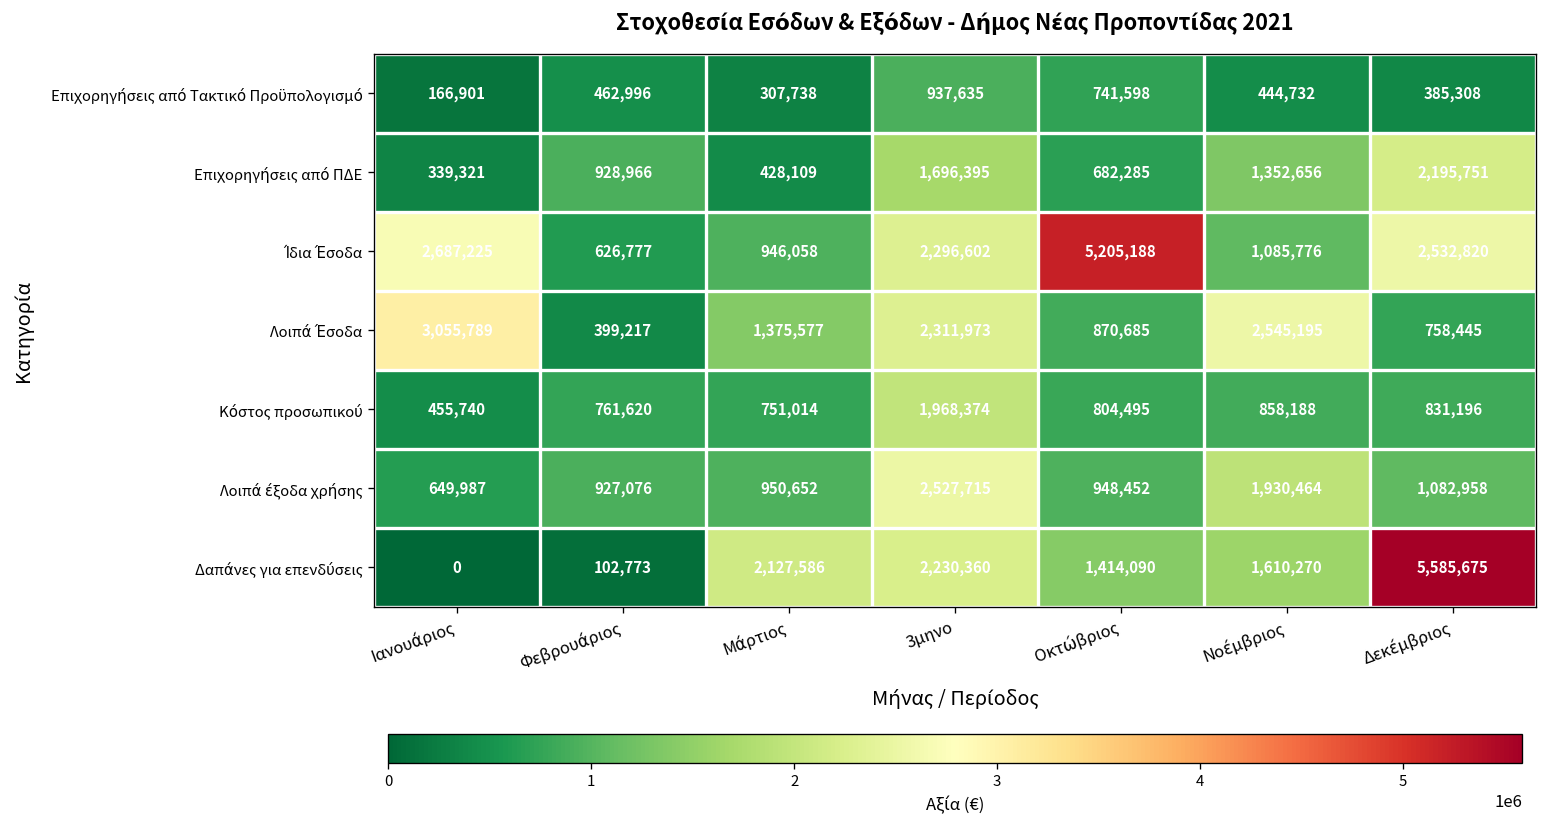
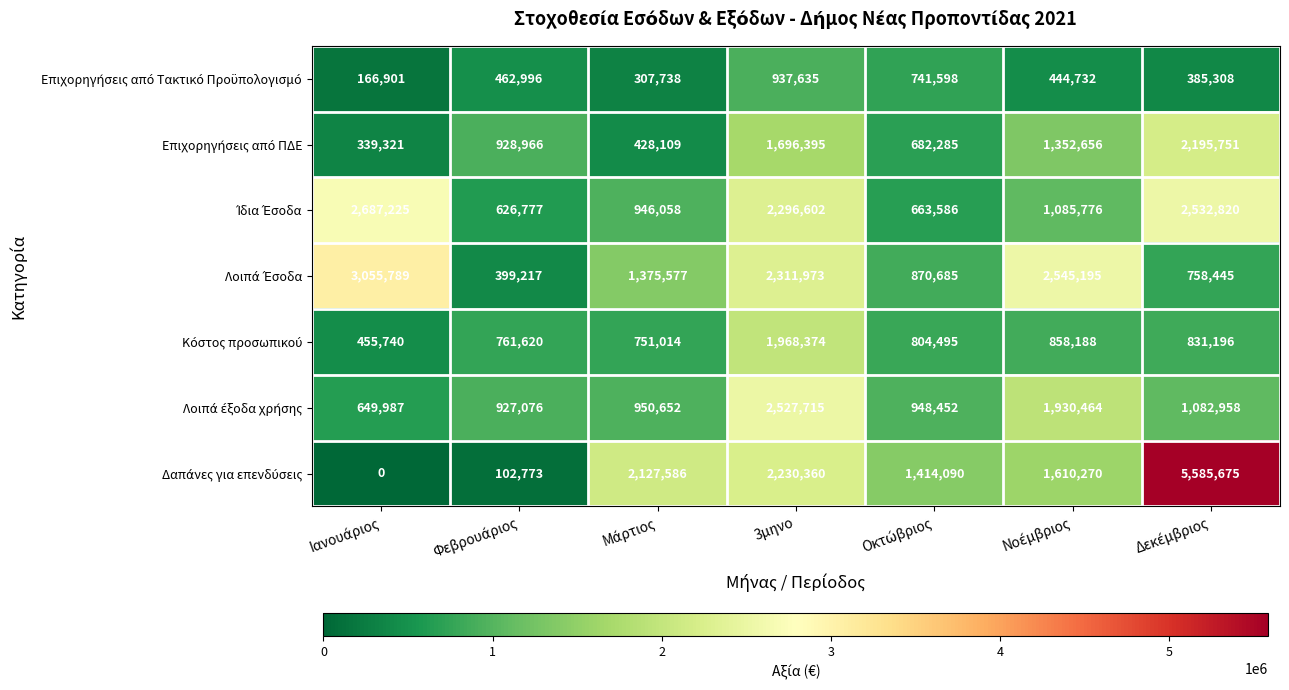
Ίδια Έσοδα, Οκτώβριος: 5,205,188 -> 663,586
